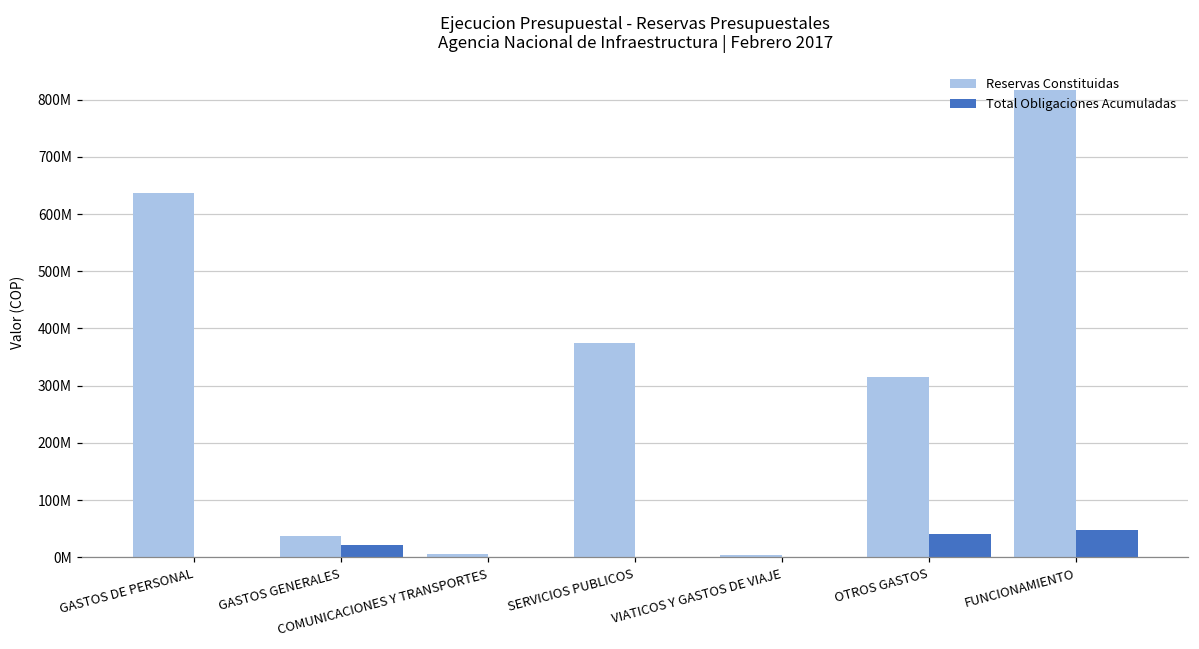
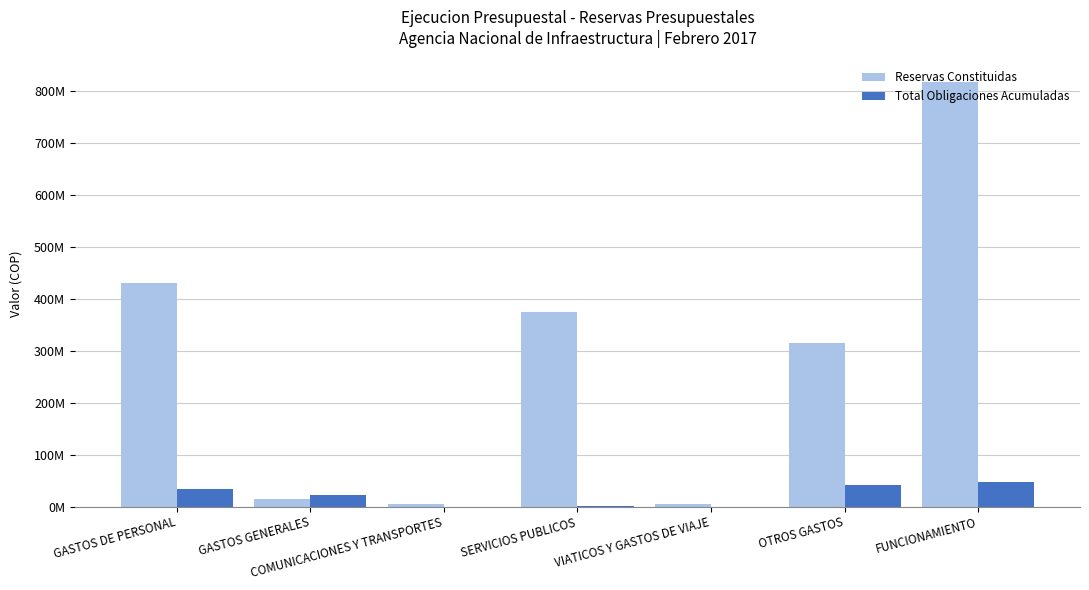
Reservas Constituidas, GASTOS DE PERSONAL: 640000000 -> 430000000
Total Obligaciones Acumuladas, GASTOS DE PERSONAL: 0 -> 30000000
Reservas Constituidas, GASTOS GENERALES: 40000000 -> 10000000
